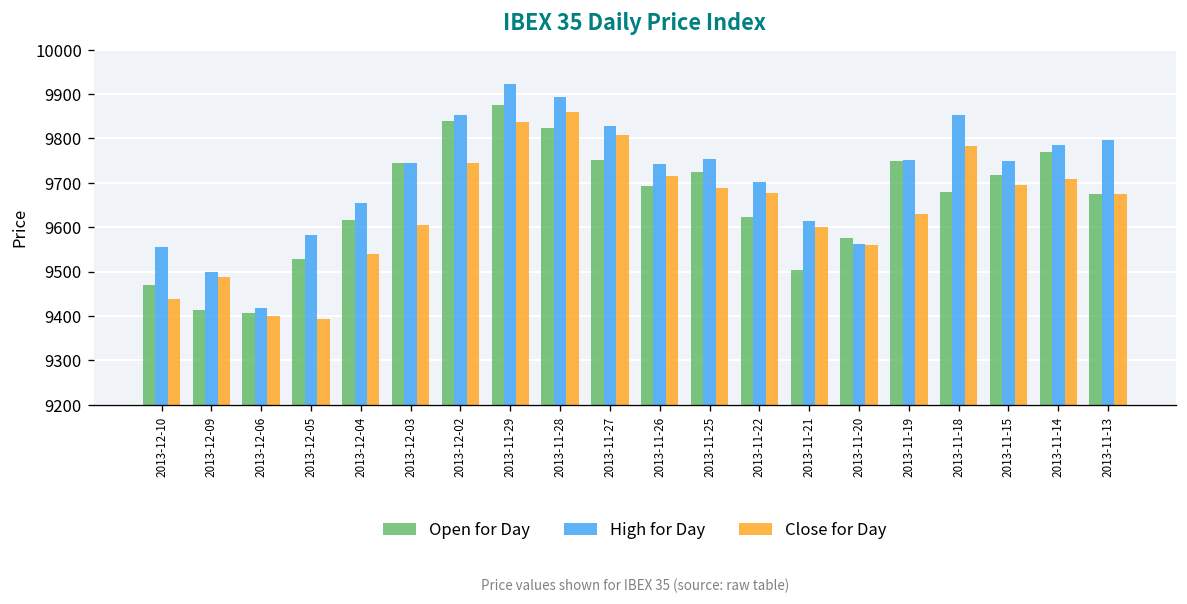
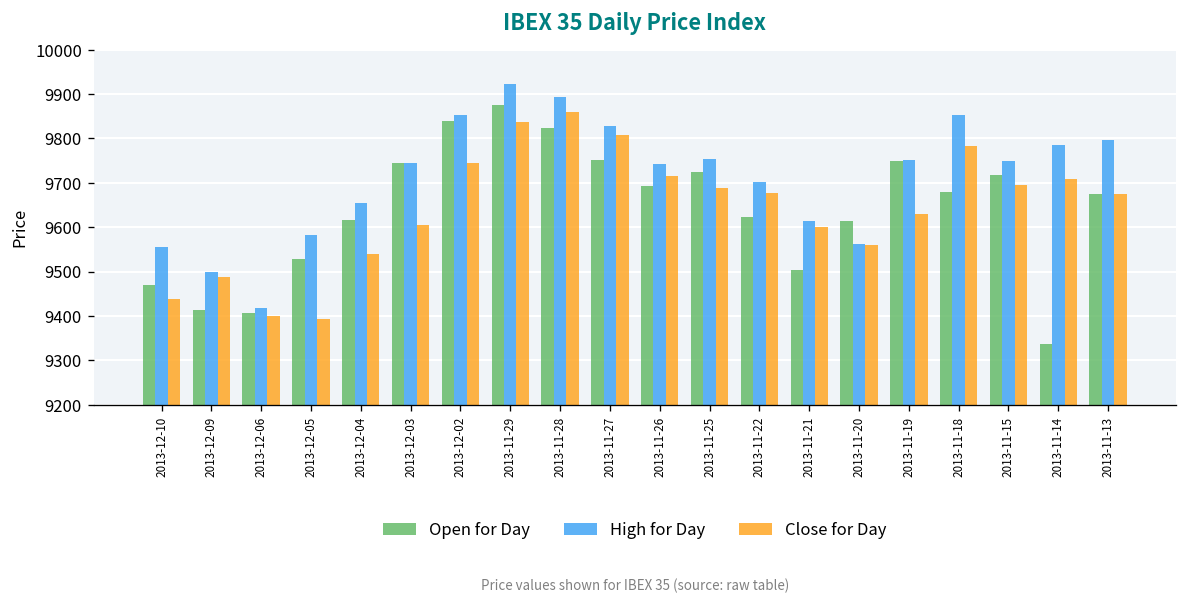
Open for Day, 2013-11-20: 9570 -> 9620
Open for Day, 2013-11-14: 9770 -> 9340
